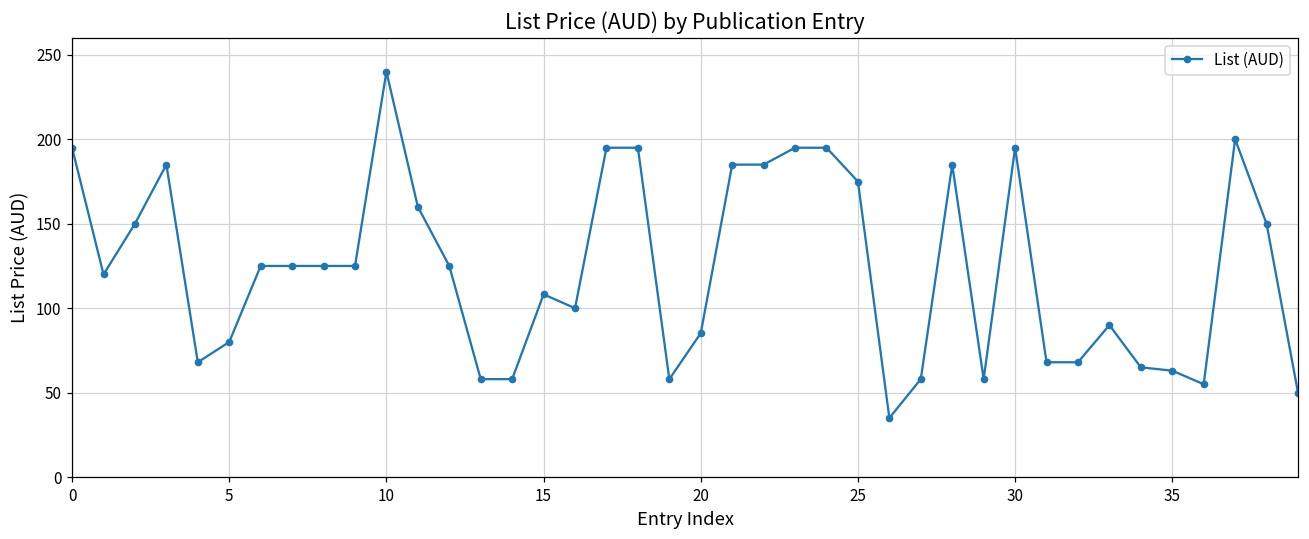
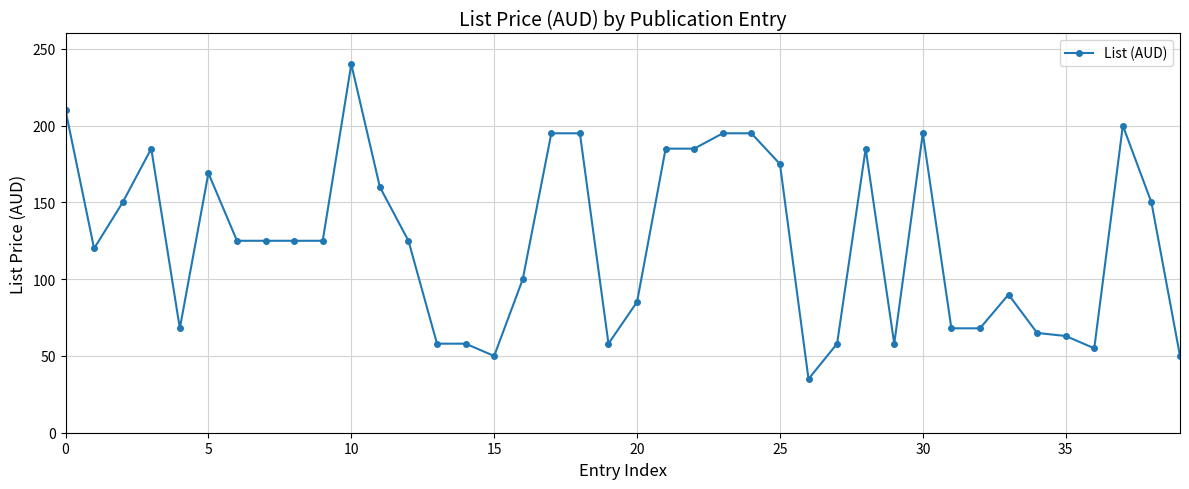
0: 195 -> 210
5: 80 -> 169
15: 108 -> 50
